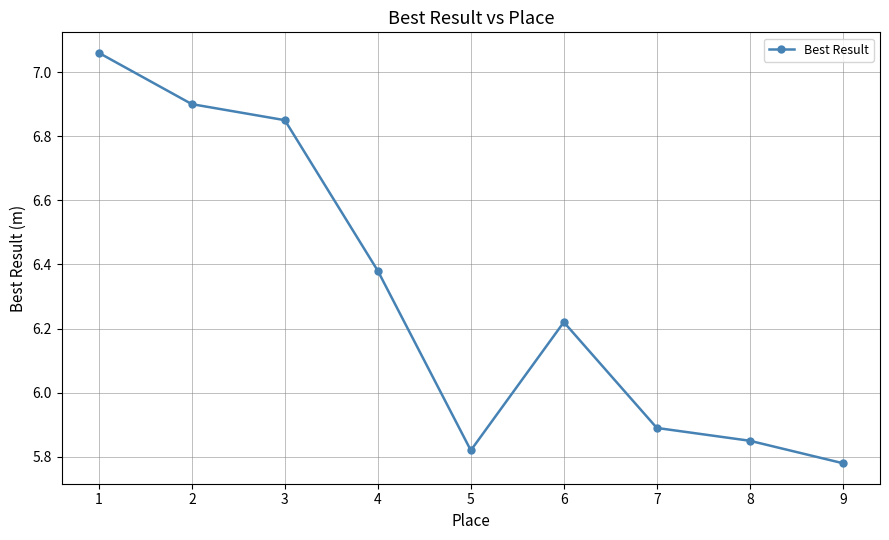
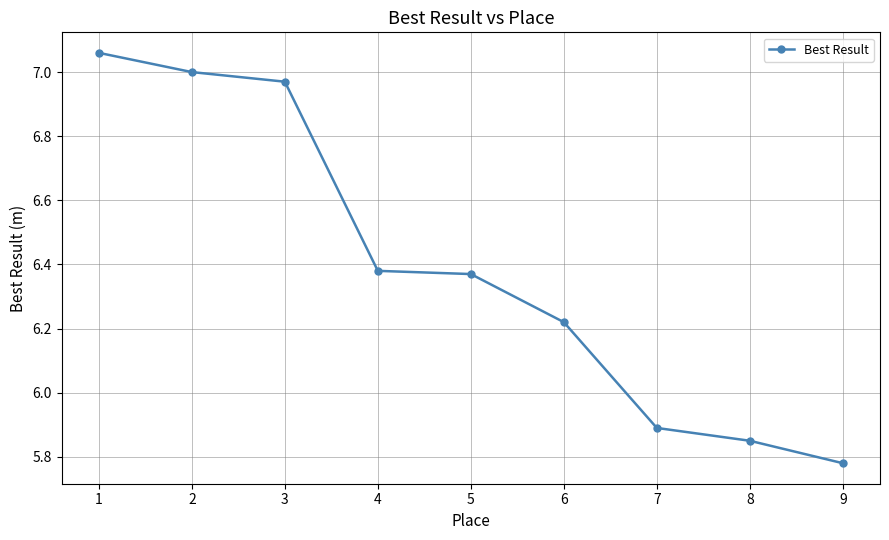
2: 6.9 -> 7.0
3: 6.85 -> 6.97
5: 5.82 -> 6.37
